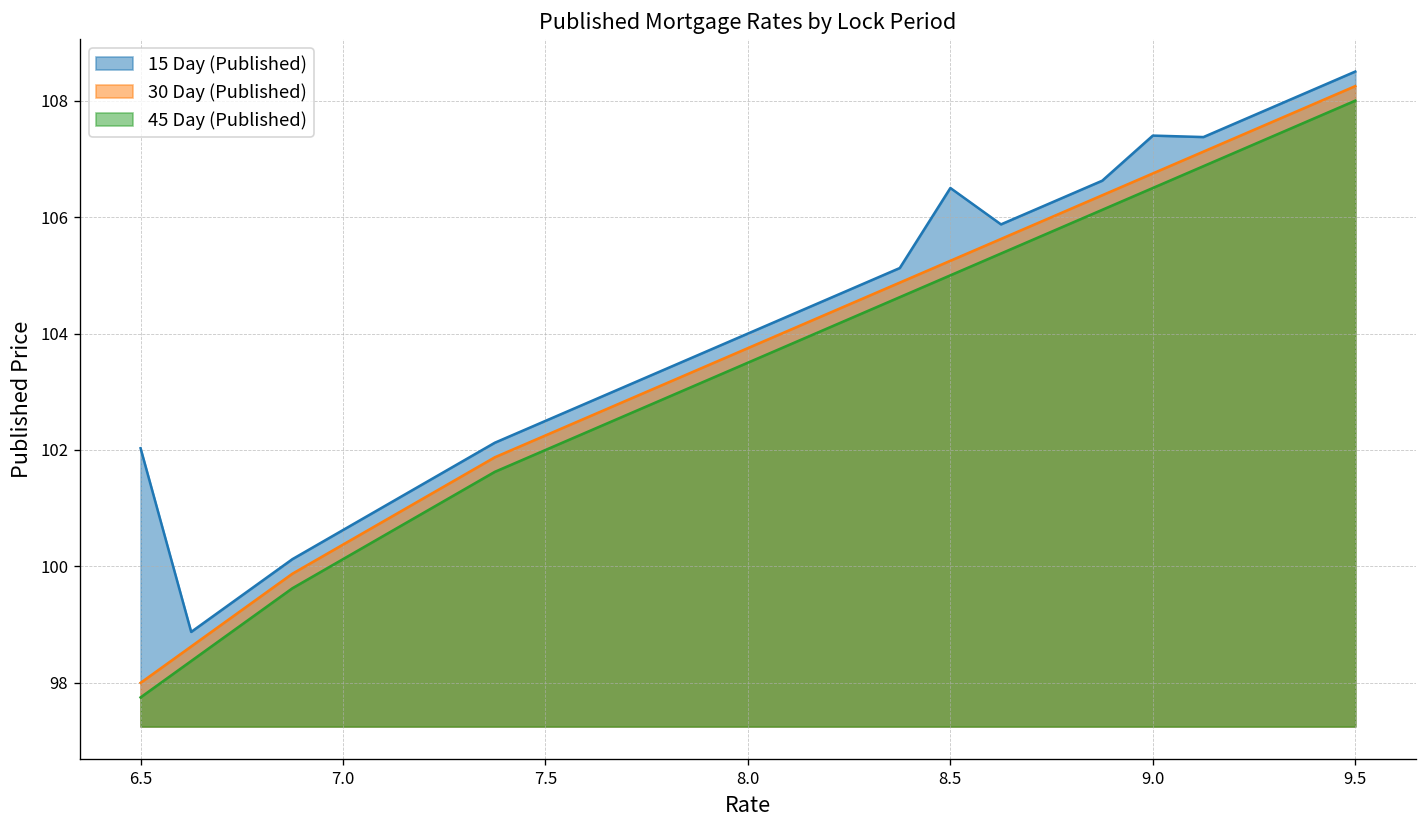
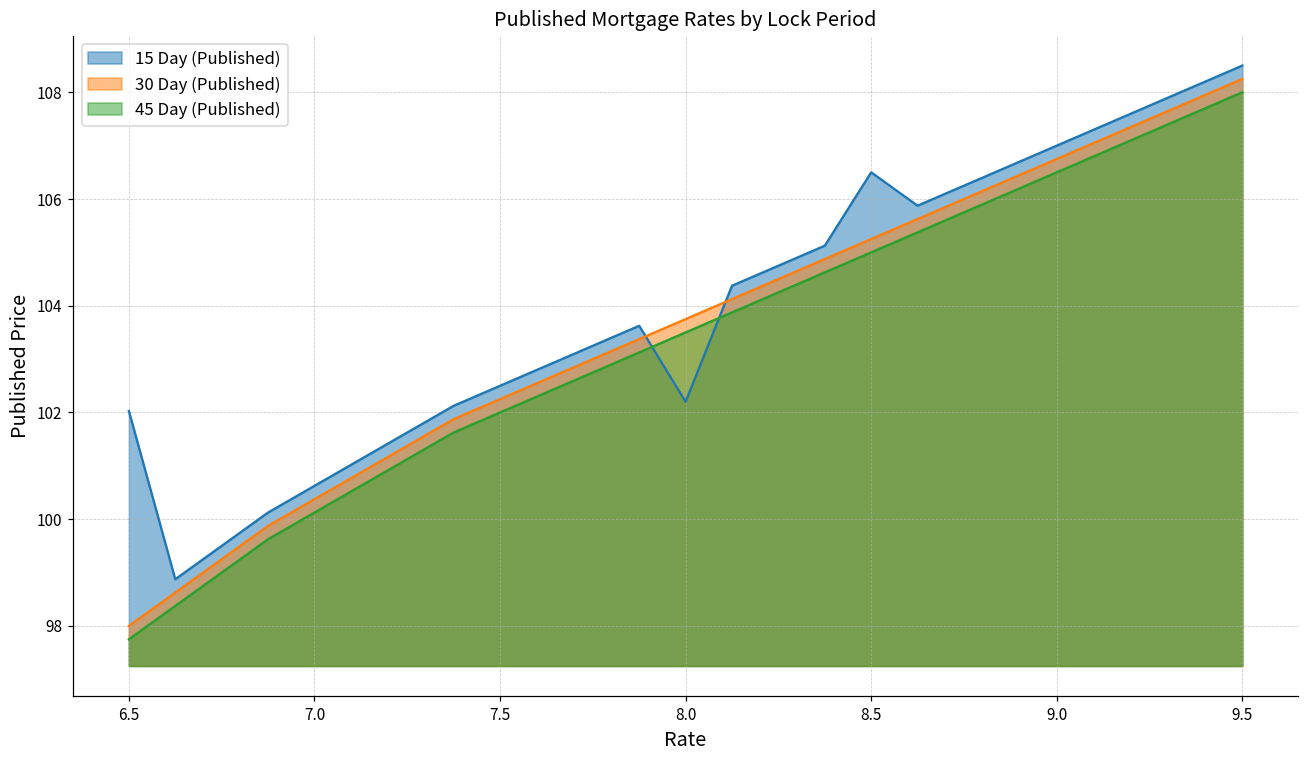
15 Day (Published), 8.0: 104.0 -> 102.2
15 Day (Published), 9.0: 107.4 -> 107.0
